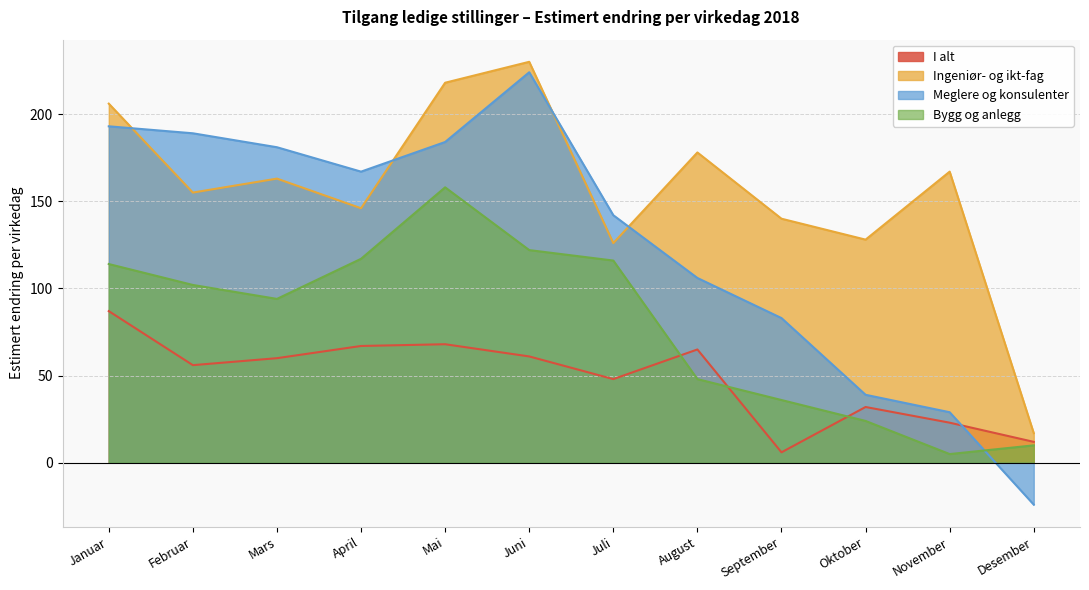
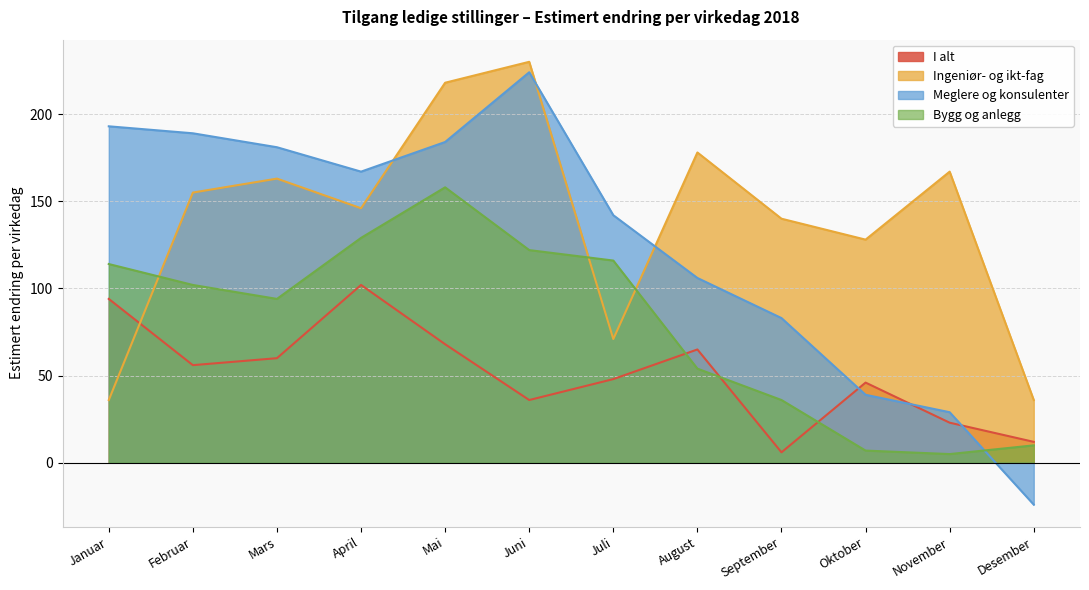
I alt, Januar: 87 -> 94
Ingeniør- og ikt-fag, Januar: 206 -> 36
I alt, April: 67 -> 102
Bygg og anlegg, April: 117 -> 129
I alt, Juni: 61 -> 36
Ingeniør- og ikt-fag, Juli: 126 -> 71
Bygg og anlegg, August: 48 -> 54
I alt, Oktober: 32 -> 46
Bygg og anlegg, Oktober: 24 -> 7
Ingeniør- og ikt-fag, Desember: 17 -> 36
